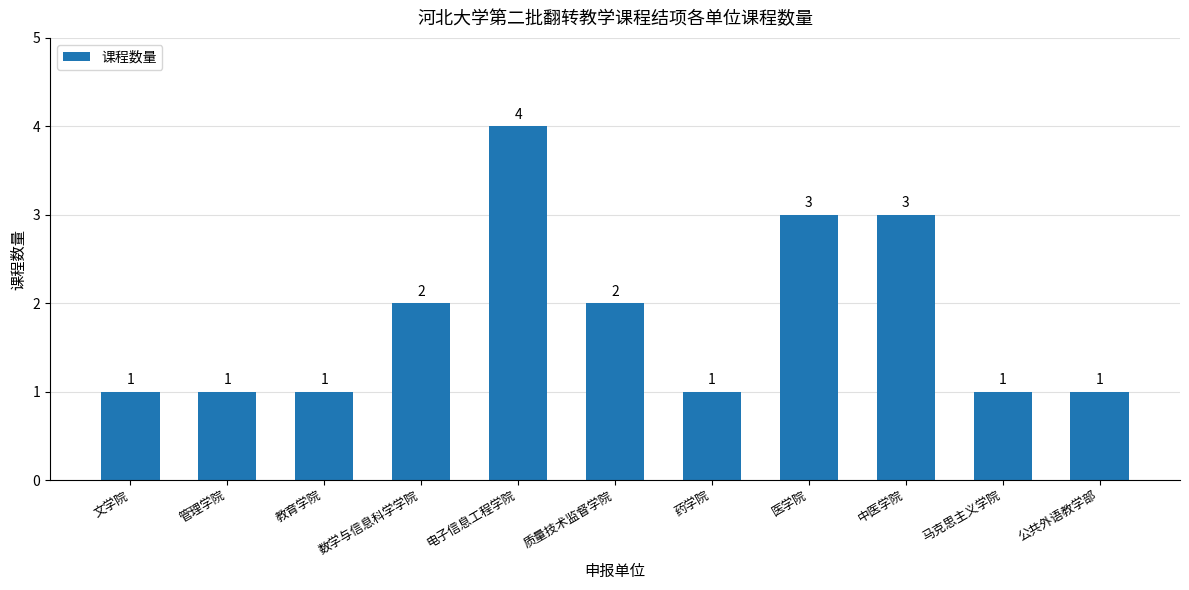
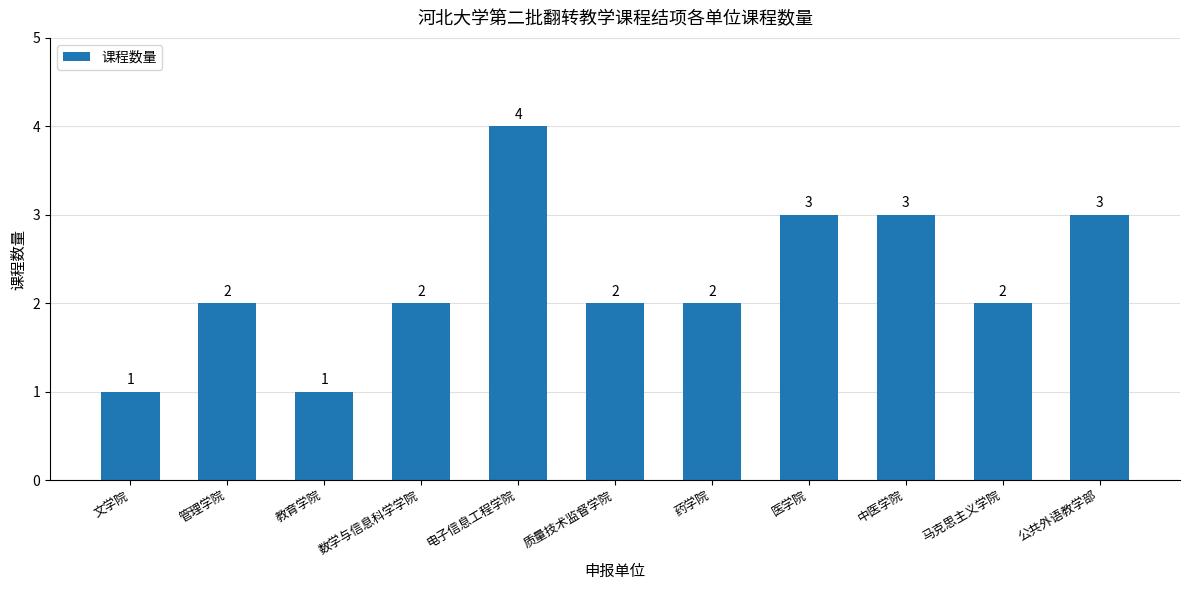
管理学院: 1 -> 2
药学院: 1 -> 2
马克思主义学院: 1 -> 2
公共外语教学部: 1 -> 3
